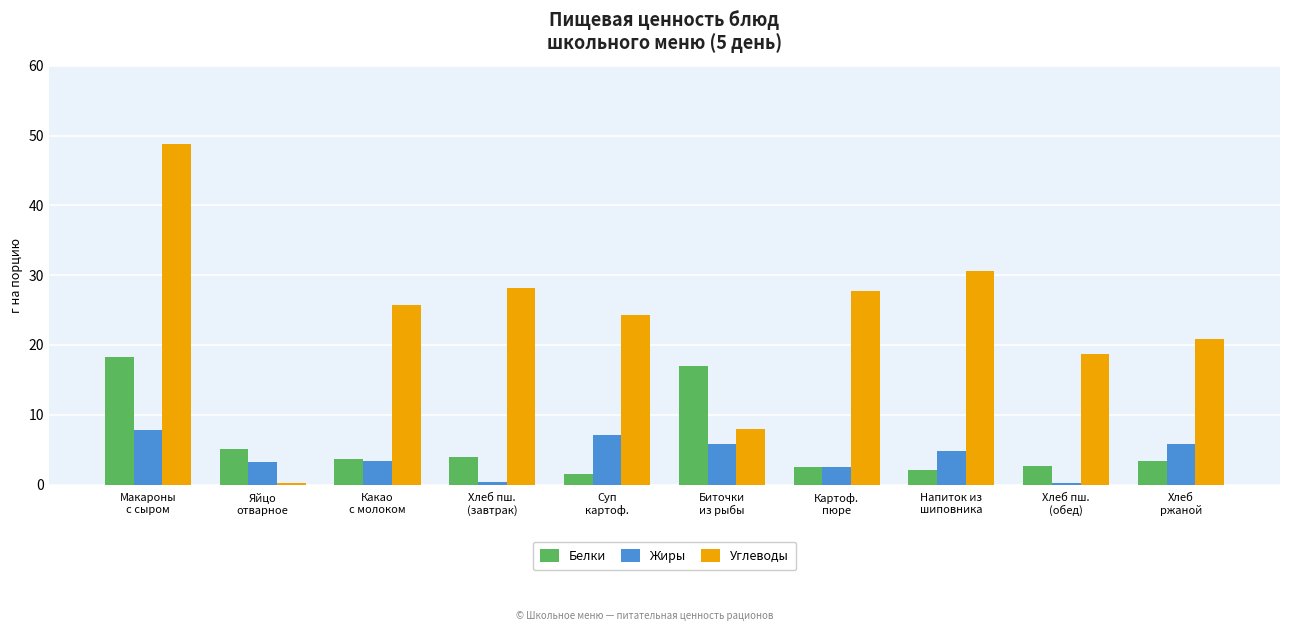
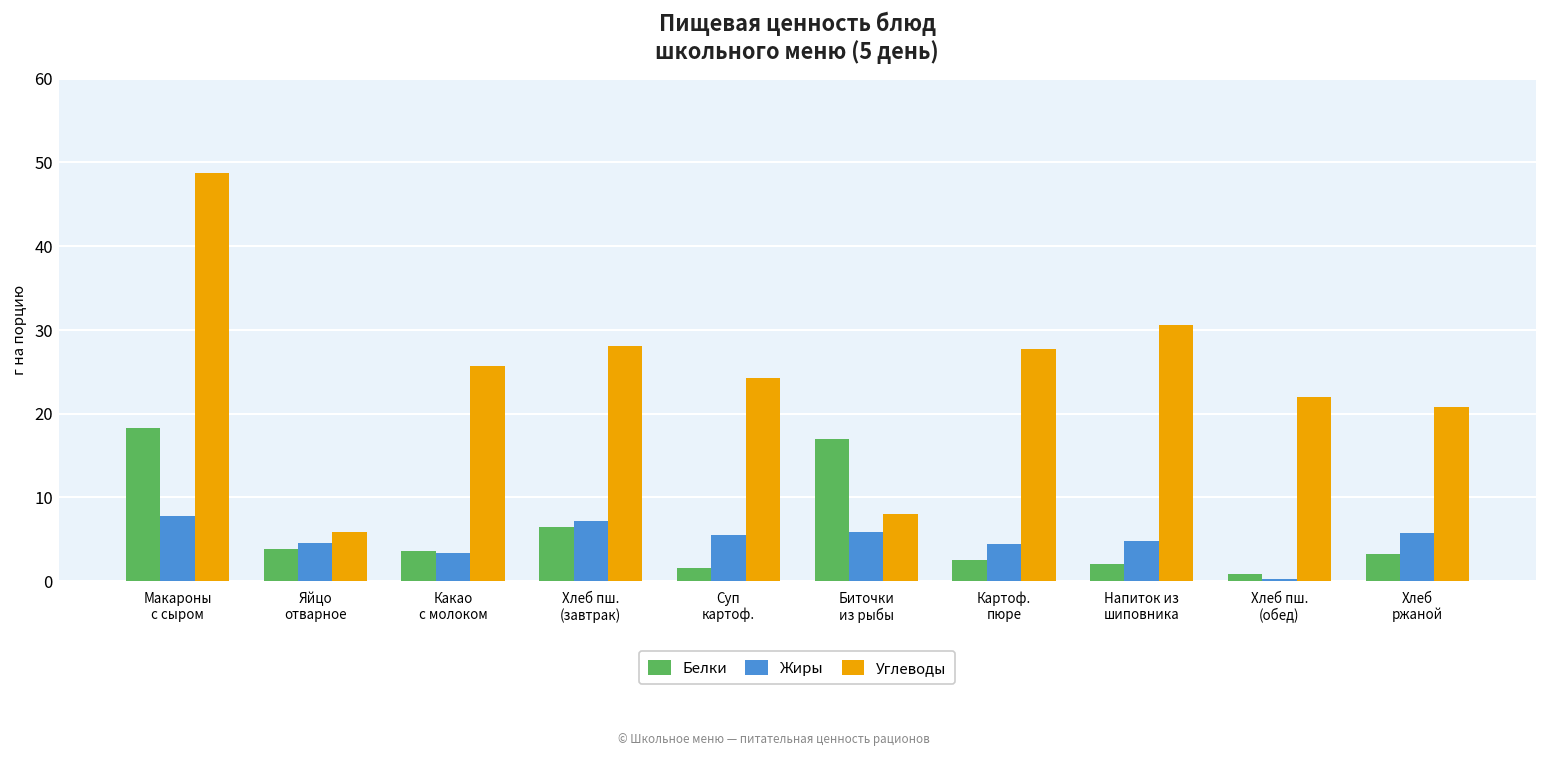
Белки, Яйцо отварное: 5 -> 4
Жиры, Яйцо отварное: 3 -> 5
Углеводы, Яйцо отварное: 0 -> 6
Белки, Хлеб пш. (завтрак): 4 -> 6
Жиры, Хлеб пш. (завтрак): 0 -> 7
Жиры, Суп картоф.: 7 -> 6
Жиры, Картоф. пюре: 3 -> 4
Белки, Хлеб пш. (обед): 3 -> 1
Углеводы, Хлеб пш. (обед): 19 -> 22
